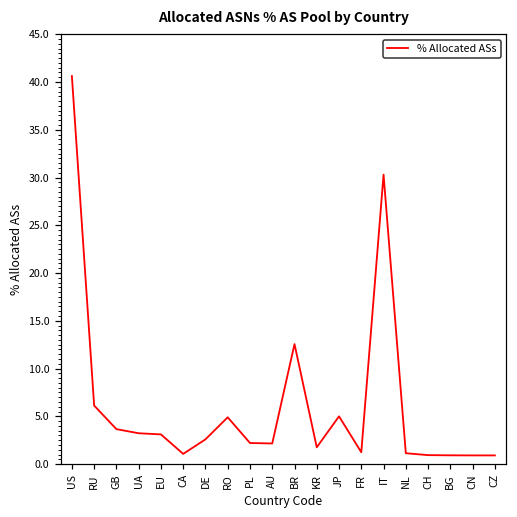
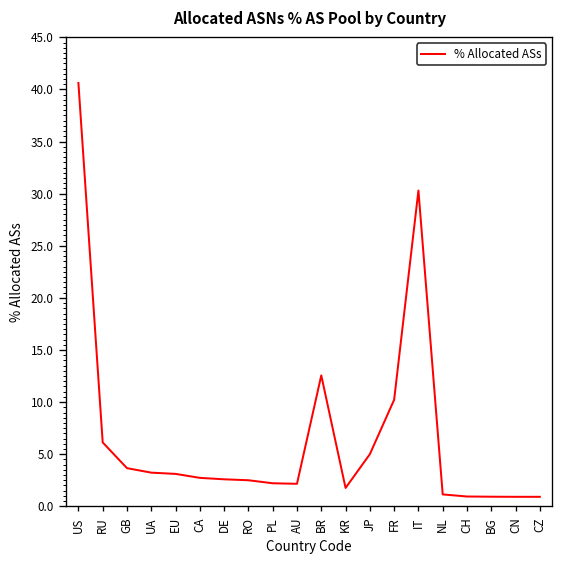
CA: 1 -> 3
RO: 5 -> 3
FR: 1 -> 10
